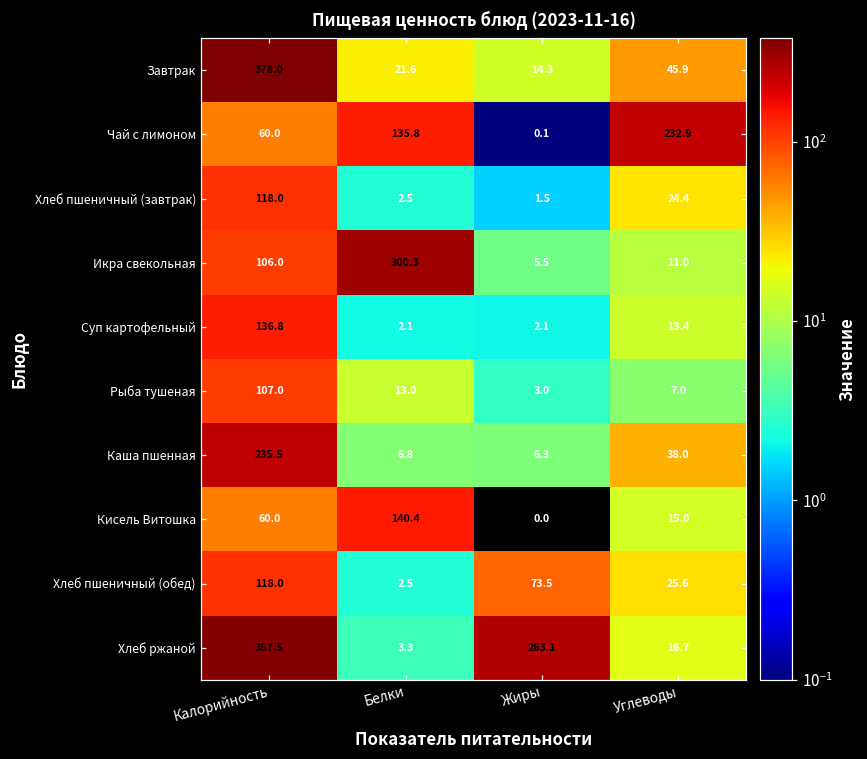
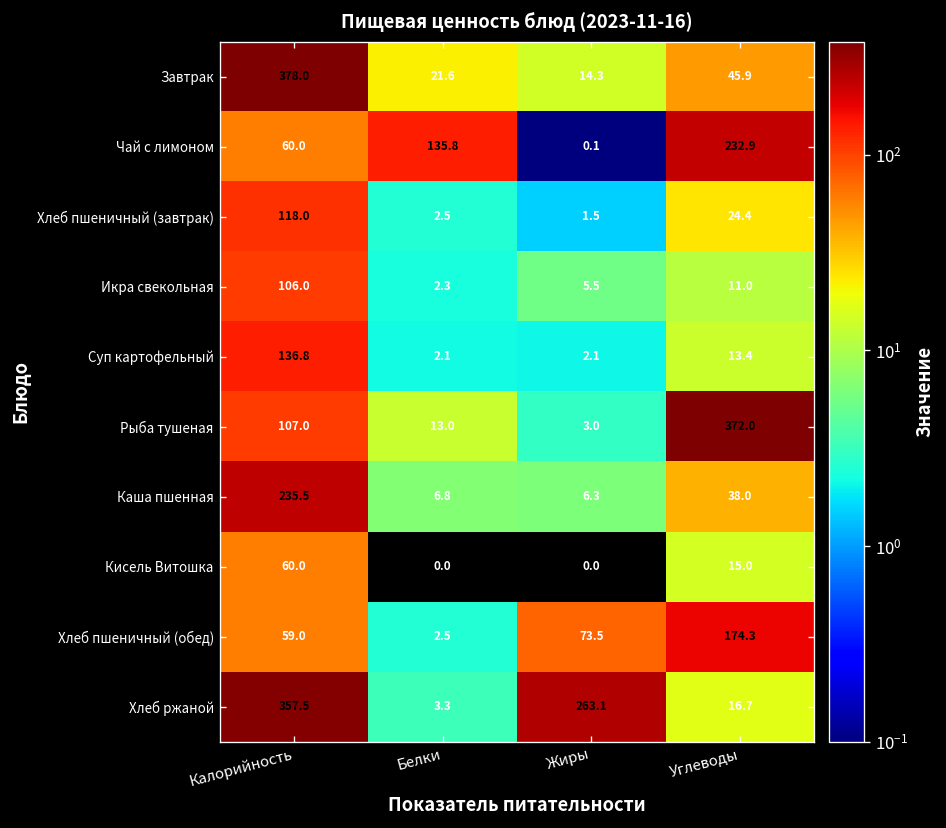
Икра свекольная, Белки: 300.3 -> 2.3
Рыба тушеная, Углеводы: 7.0 -> 372.0
Кисель Витошка, Белки: 140.4 -> 0.0
Хлеб пшеничный (обед), Калорийность: 118.0 -> 59.0
Хлеб пшеничный (обед), Углеводы: 25.6 -> 174.3
